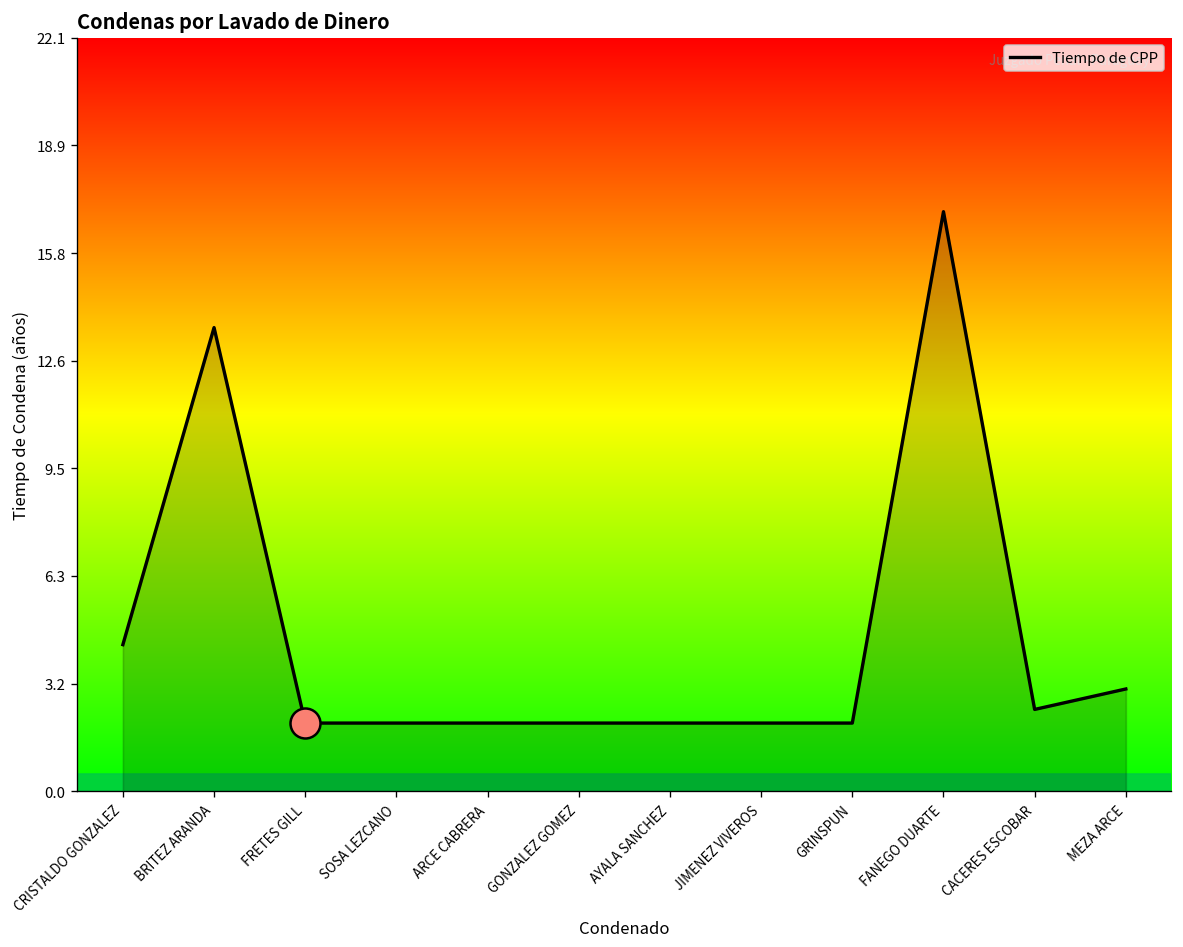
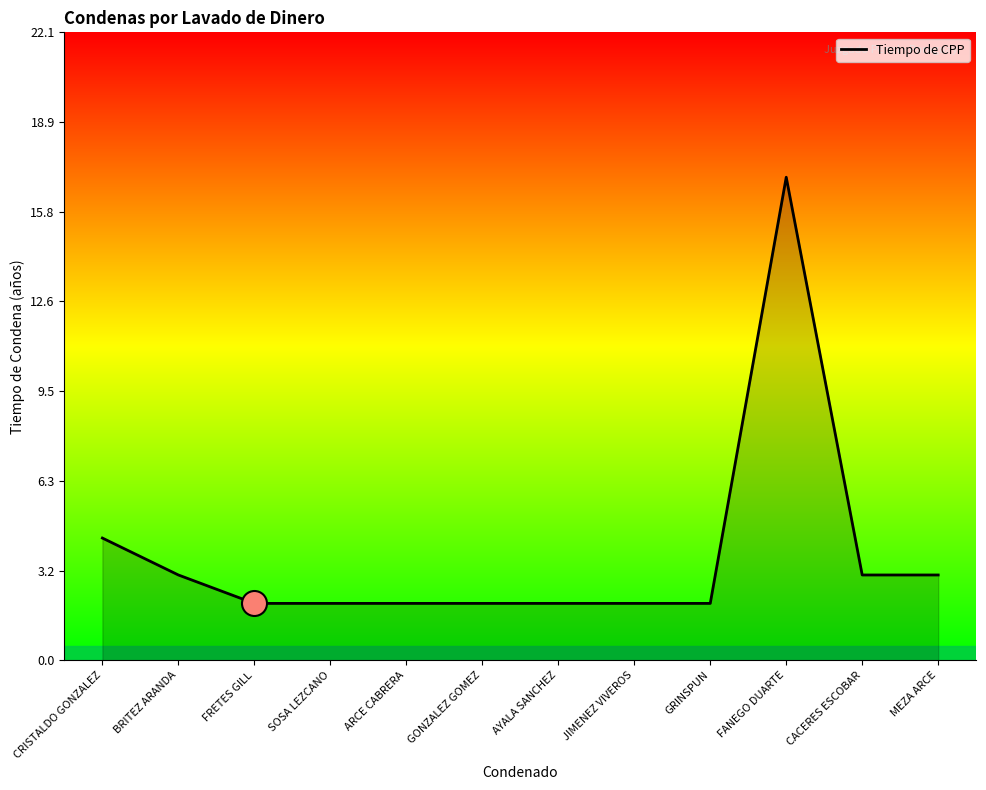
Tiempo de CPP, BRITEZ ARANDA: 13.6 -> 3.0
Tiempo de CPP, CACERES ESCOBAR: 2.4 -> 3.0
